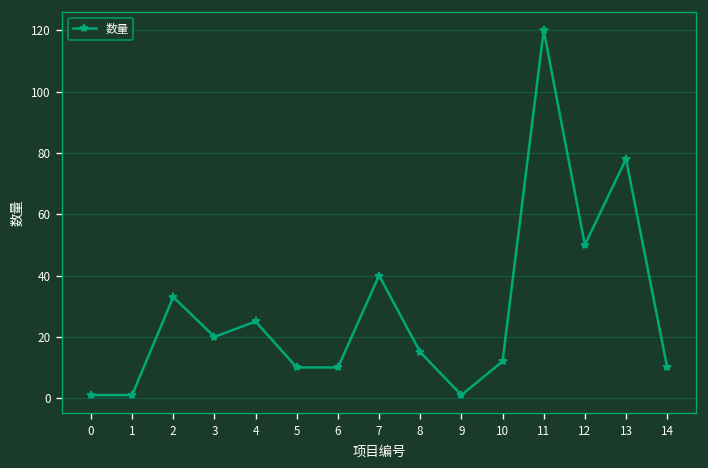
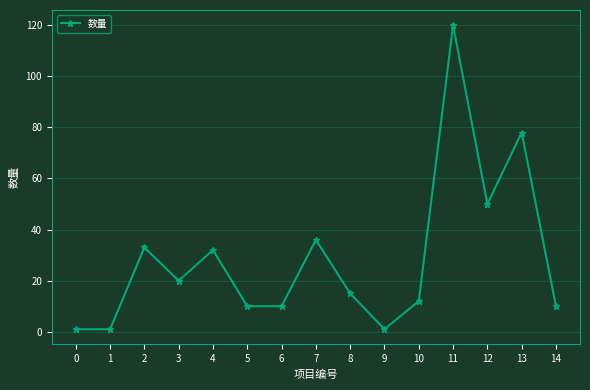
4: 25 -> 32
7: 40 -> 36
